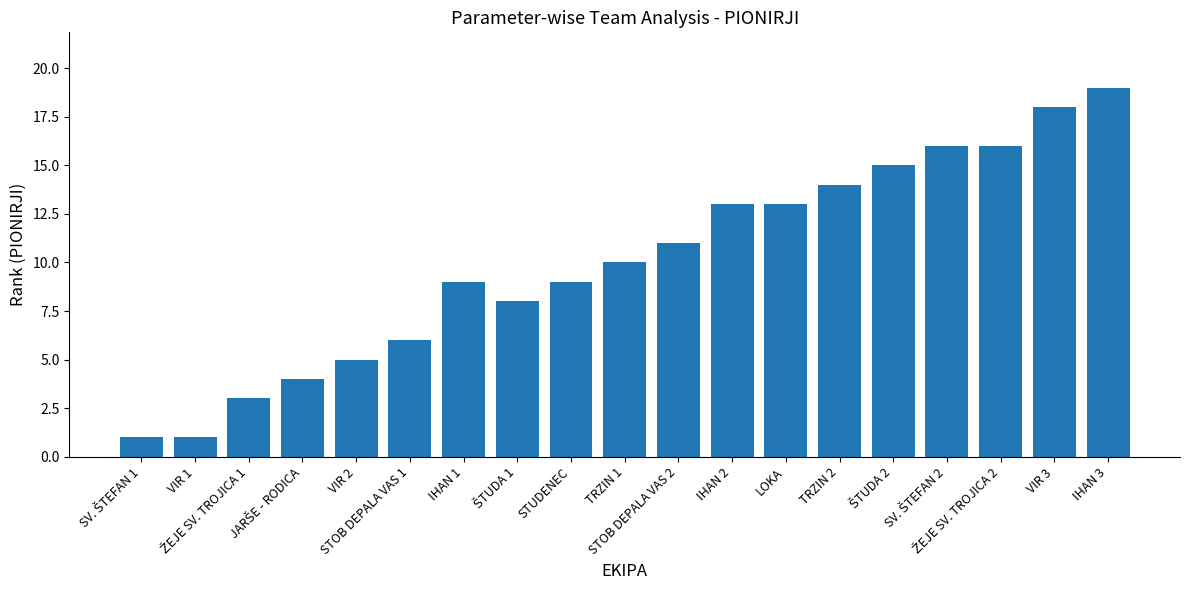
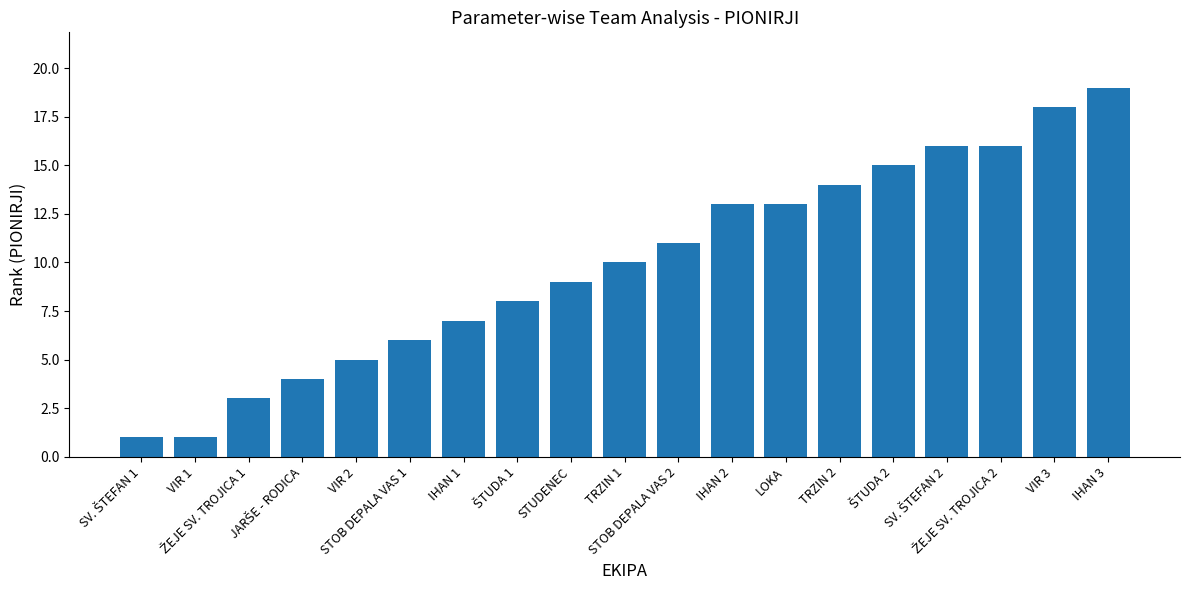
IHAN 1: 9 -> 7
